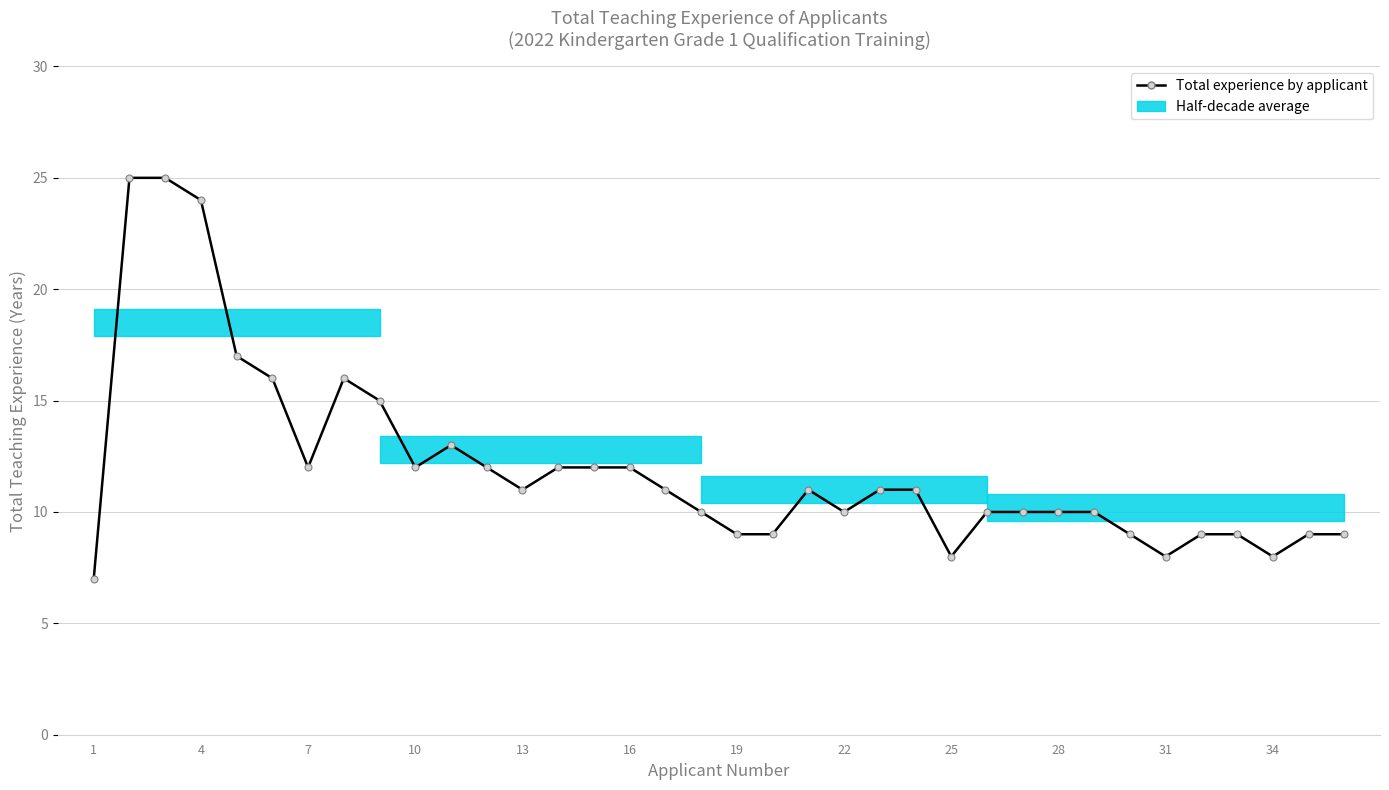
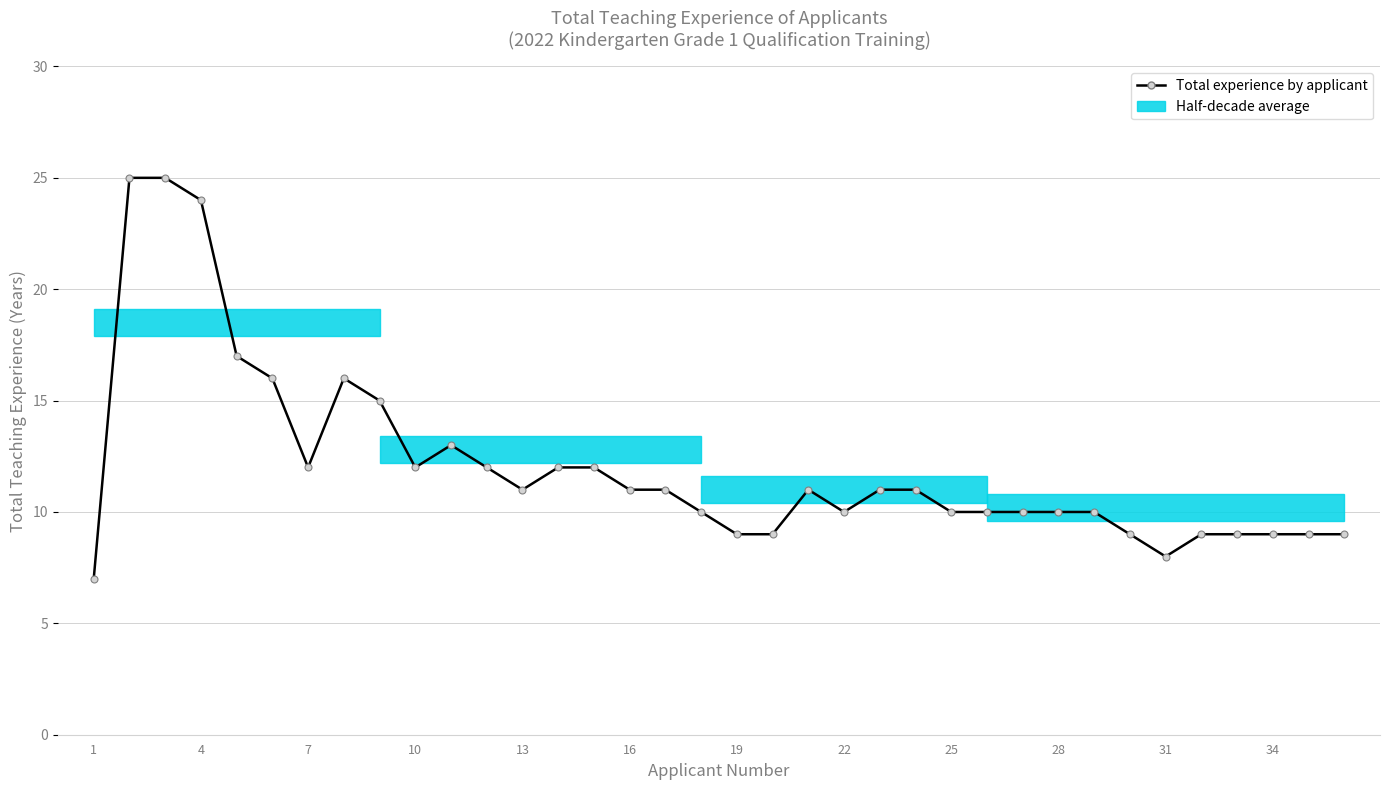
16: 12 -> 11
25: 8 -> 10
34: 8 -> 9
